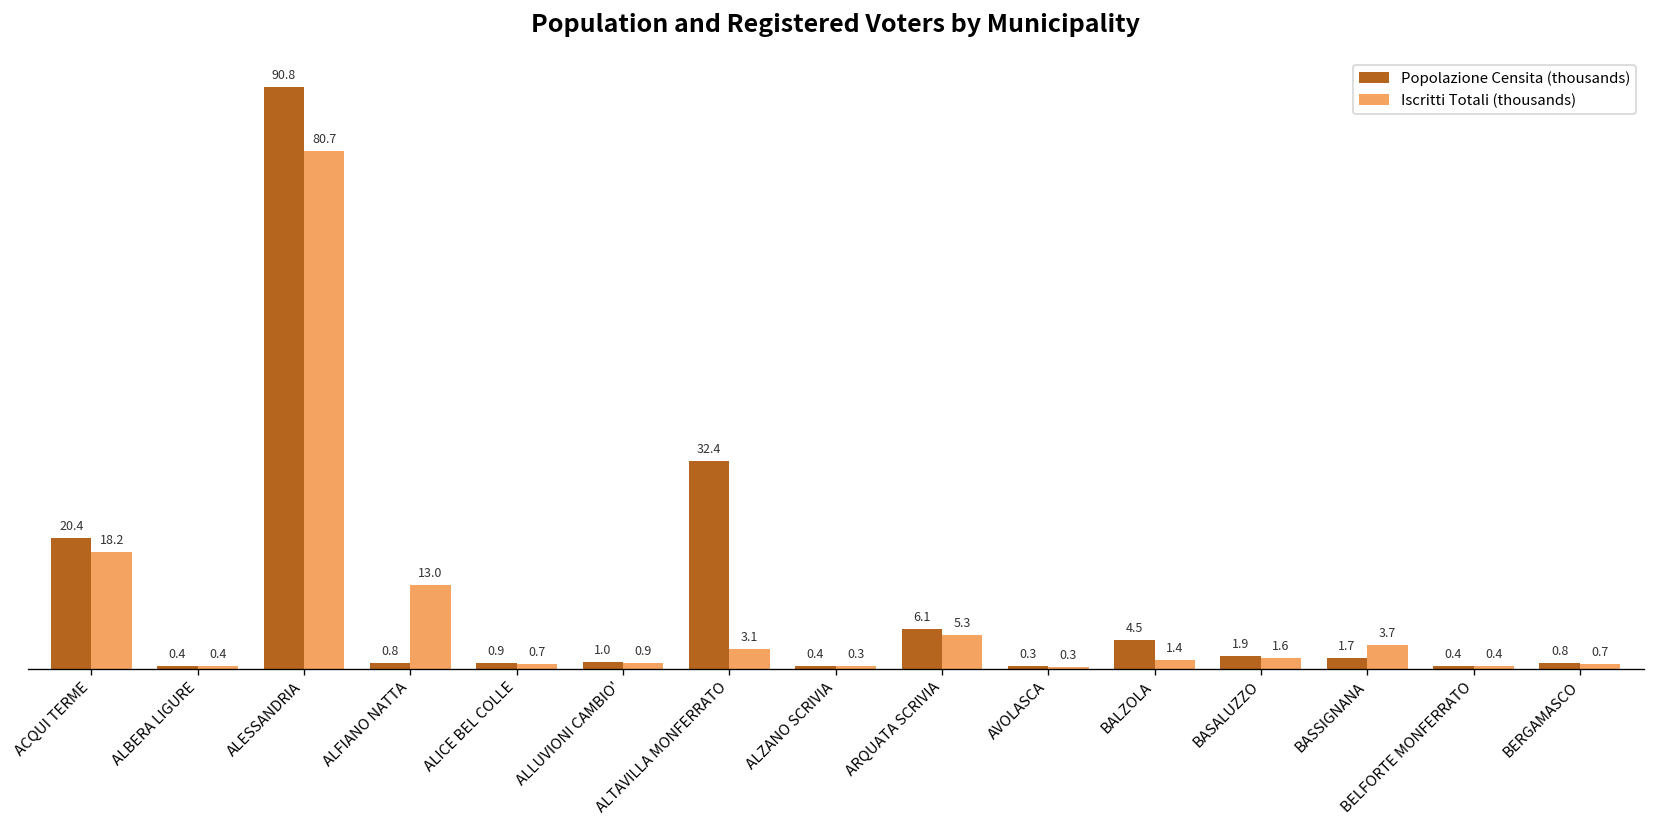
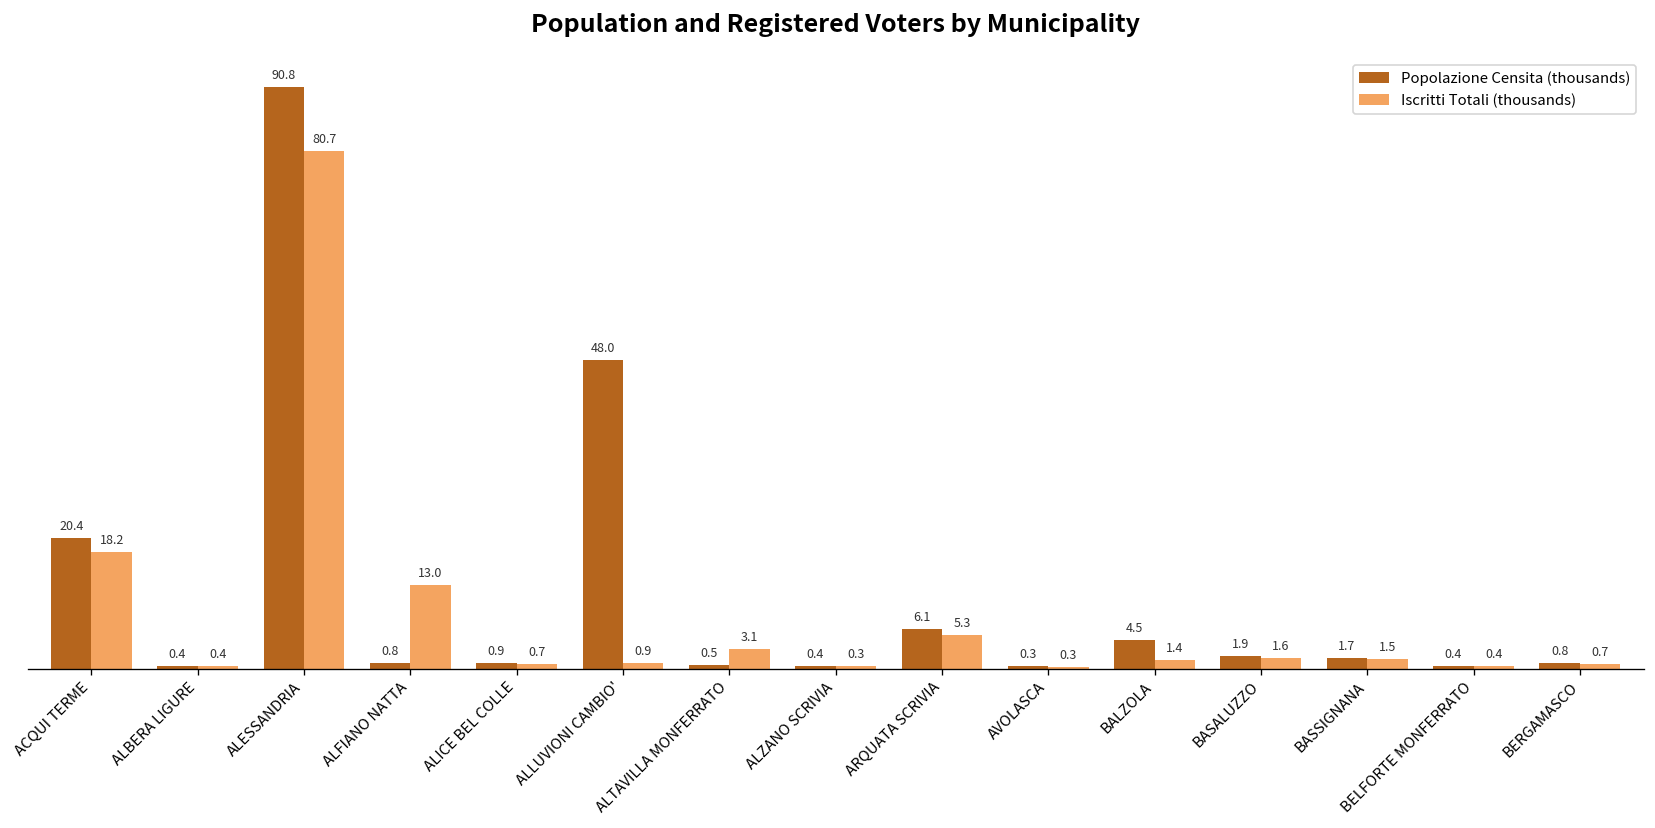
Popolazione Censita (thousands), ALLUVIONI CAMBIO': 1.0 -> 48.0
Popolazione Censita (thousands), ALTAVILLA MONFERRATO: 32.4 -> 0.5
Iscritti Totali (thousands), BASSIGNANA: 3.7 -> 1.5
